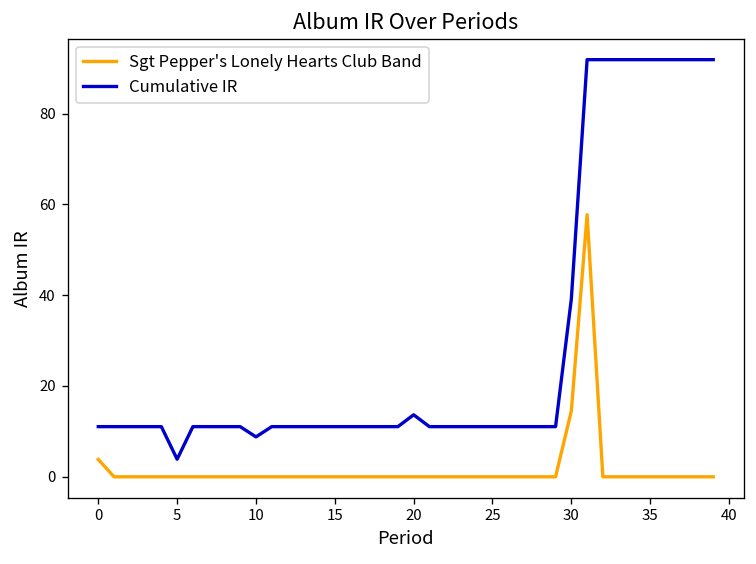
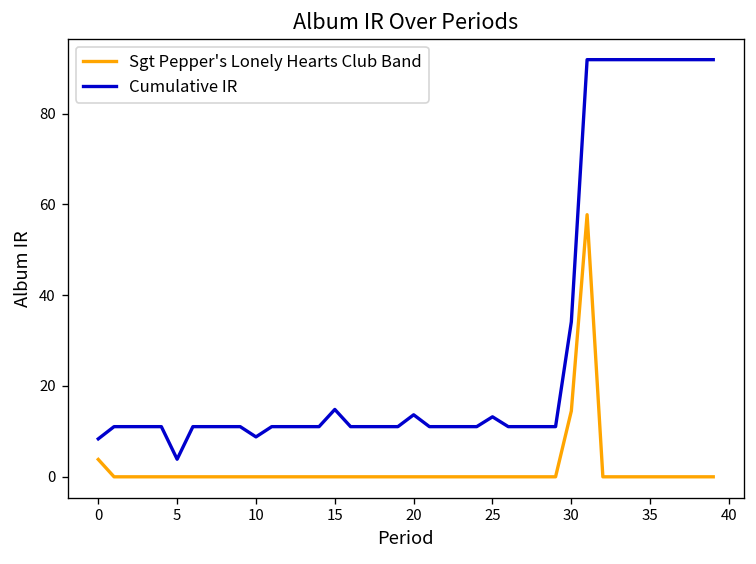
Cumulative IR, 0: 11 -> 8
Cumulative IR, 15: 11 -> 15
Cumulative IR, 25: 11 -> 13
Cumulative IR, 30: 39 -> 34
